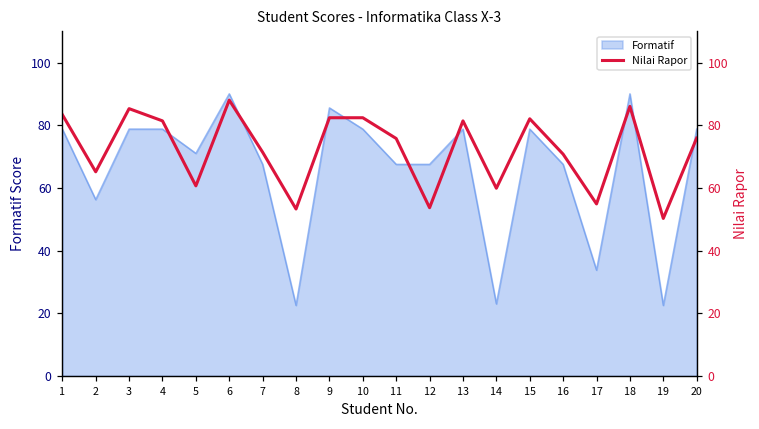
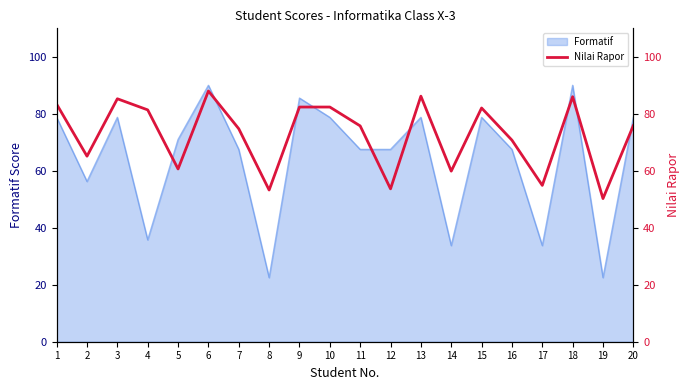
Formatif, 4: 79 -> 36
Formatif, 14: 23 -> 34
Nilai Rapor, 7: 71 -> 75
Nilai Rapor, 13: 81 -> 86
